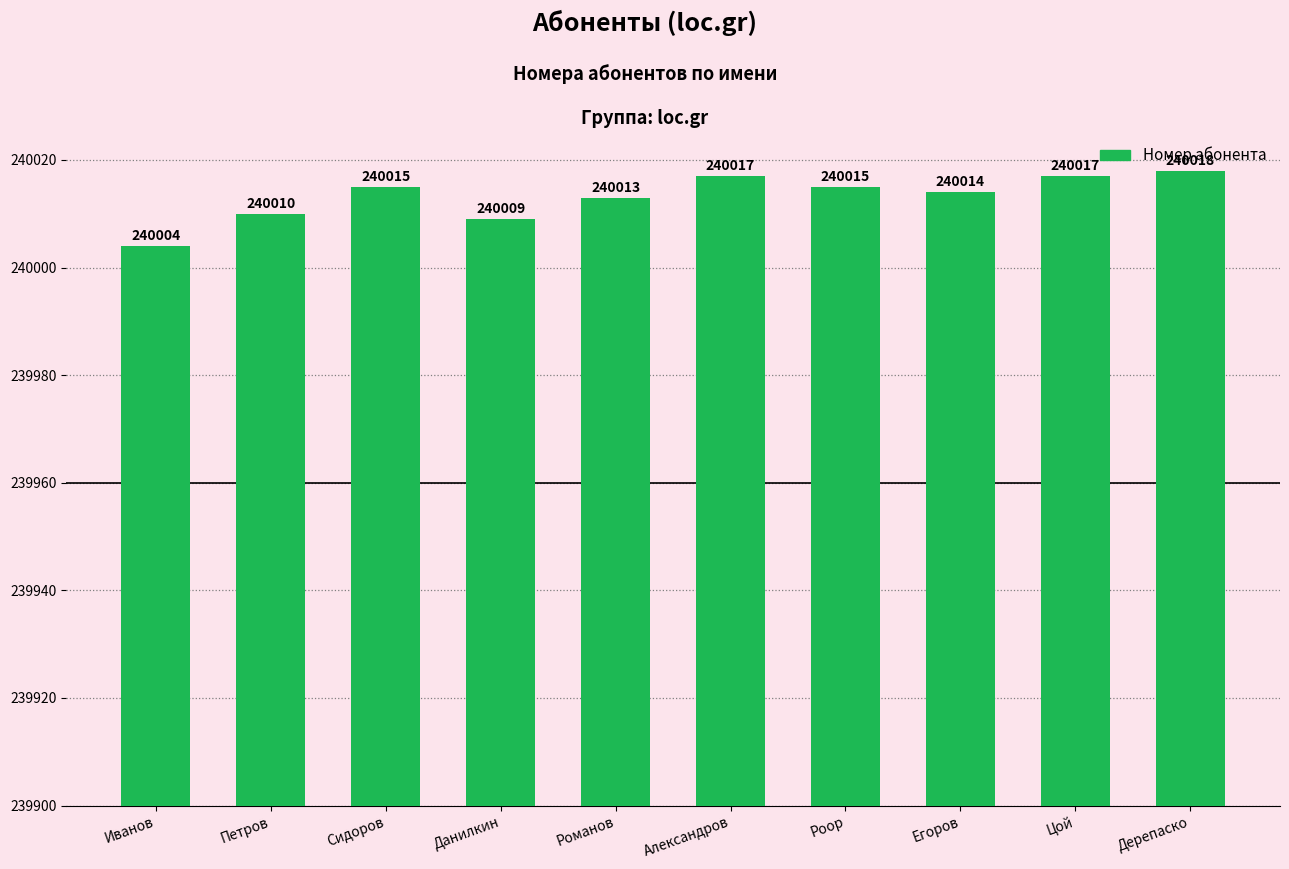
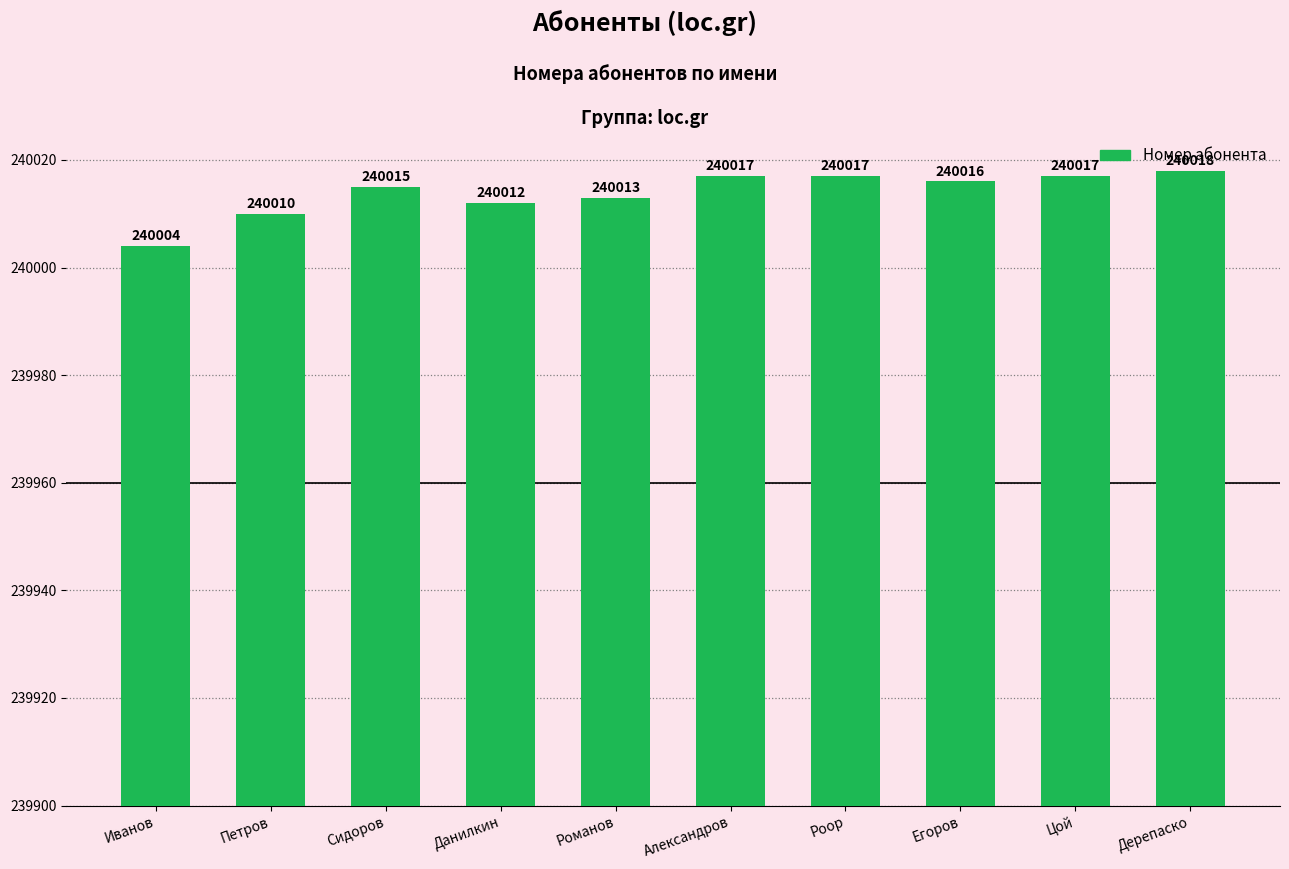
Данилкин: 240009 -> 240012
Роор: 240015 -> 240017
Егоров: 240014 -> 240016
